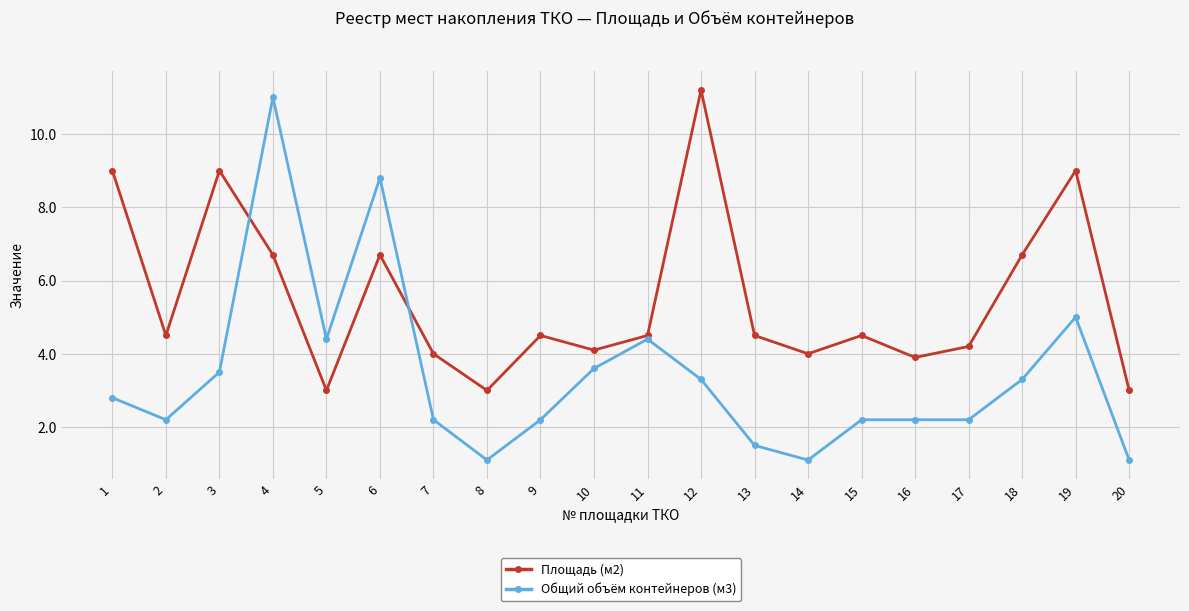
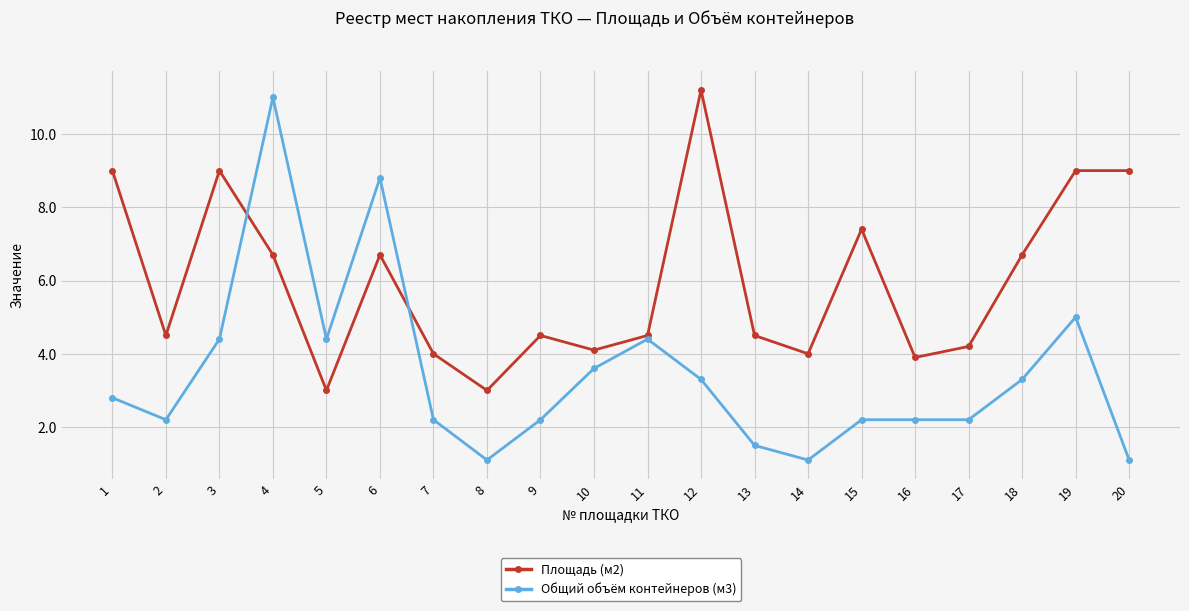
Общий объём контейнеров (м3), 3: 3.5 -> 4.4
Площадь (м2), 15: 4.5 -> 7.4
Площадь (м2), 20: 3 -> 9
